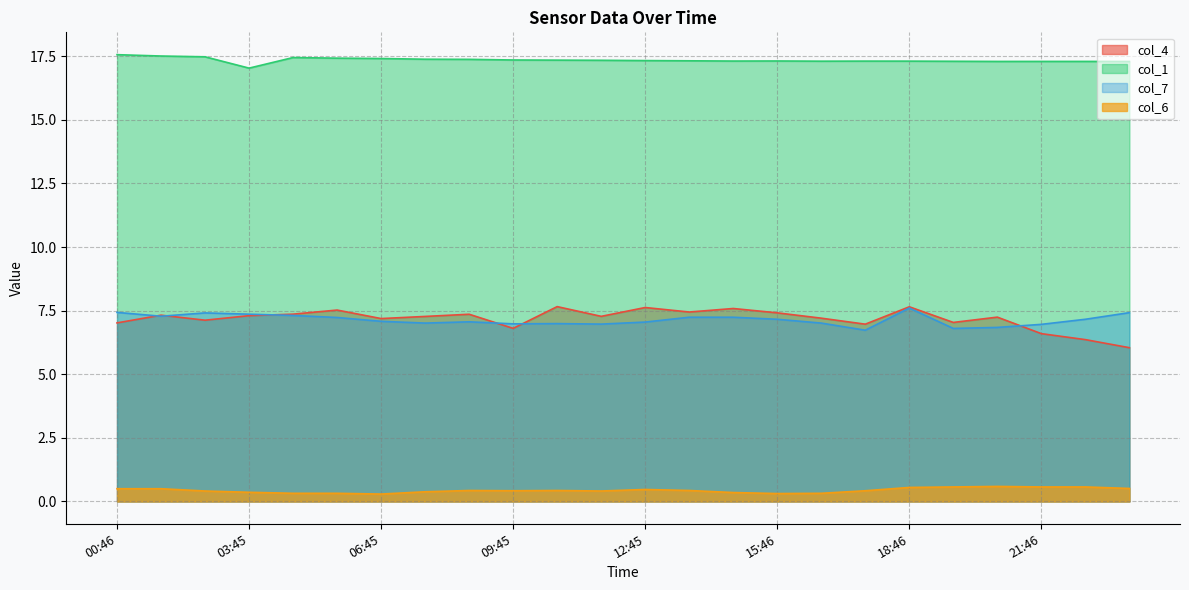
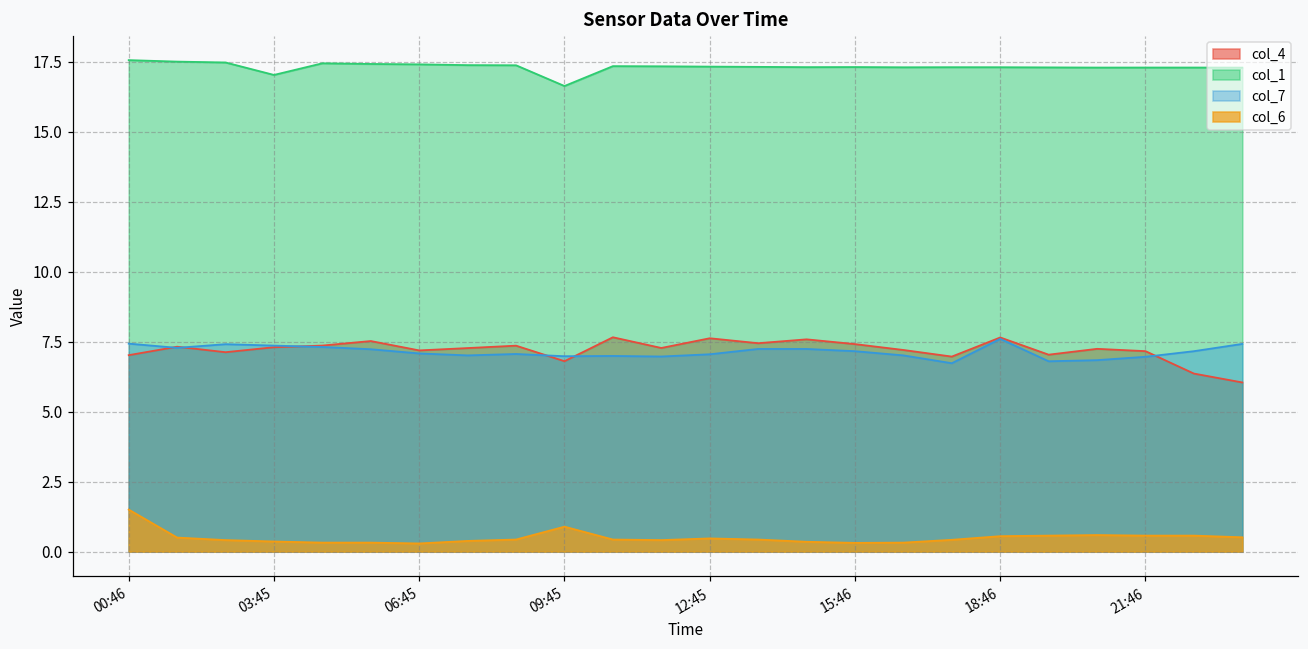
col_6, 00:46: 0.5 -> 1.5
col_1, 09:45: 17.4 -> 16.6
col_6, 09:45: 0.4 -> 0.9
col_4, 21:46: 6.6 -> 7.2
